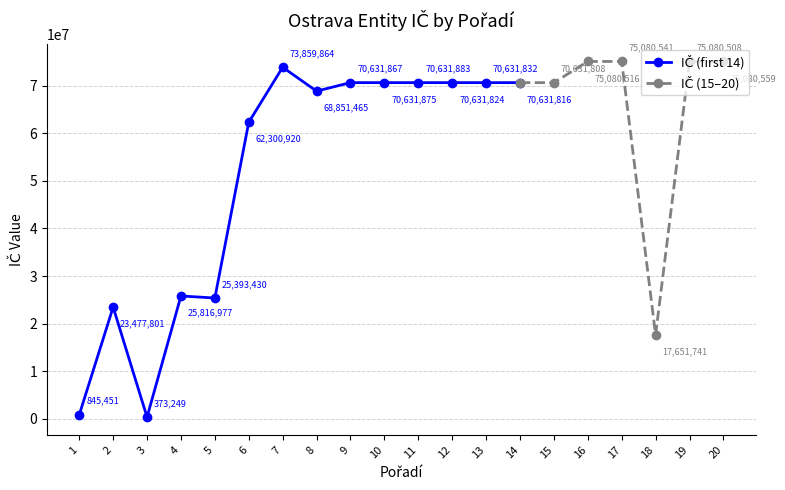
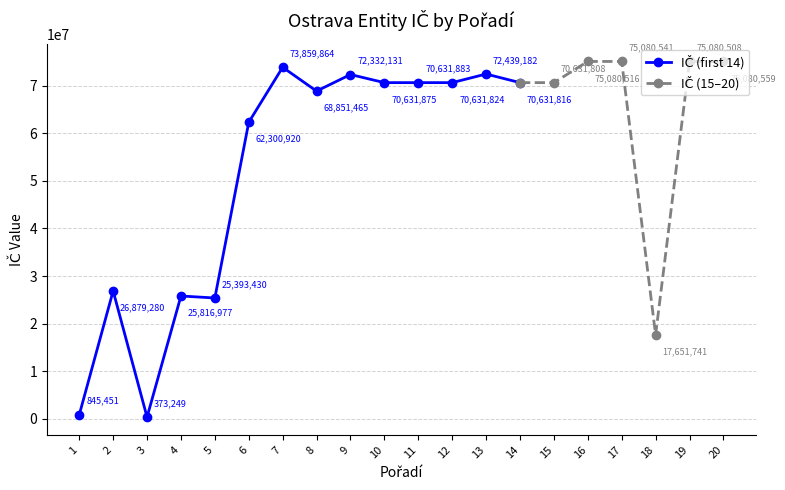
IČ (first 14), 2: 23,477,801 -> 26,879,280
IČ (first 14), 9: 70,631,867 -> 72,332,131
IČ (first 14), 13: 70,631,832 -> 72,439,182
